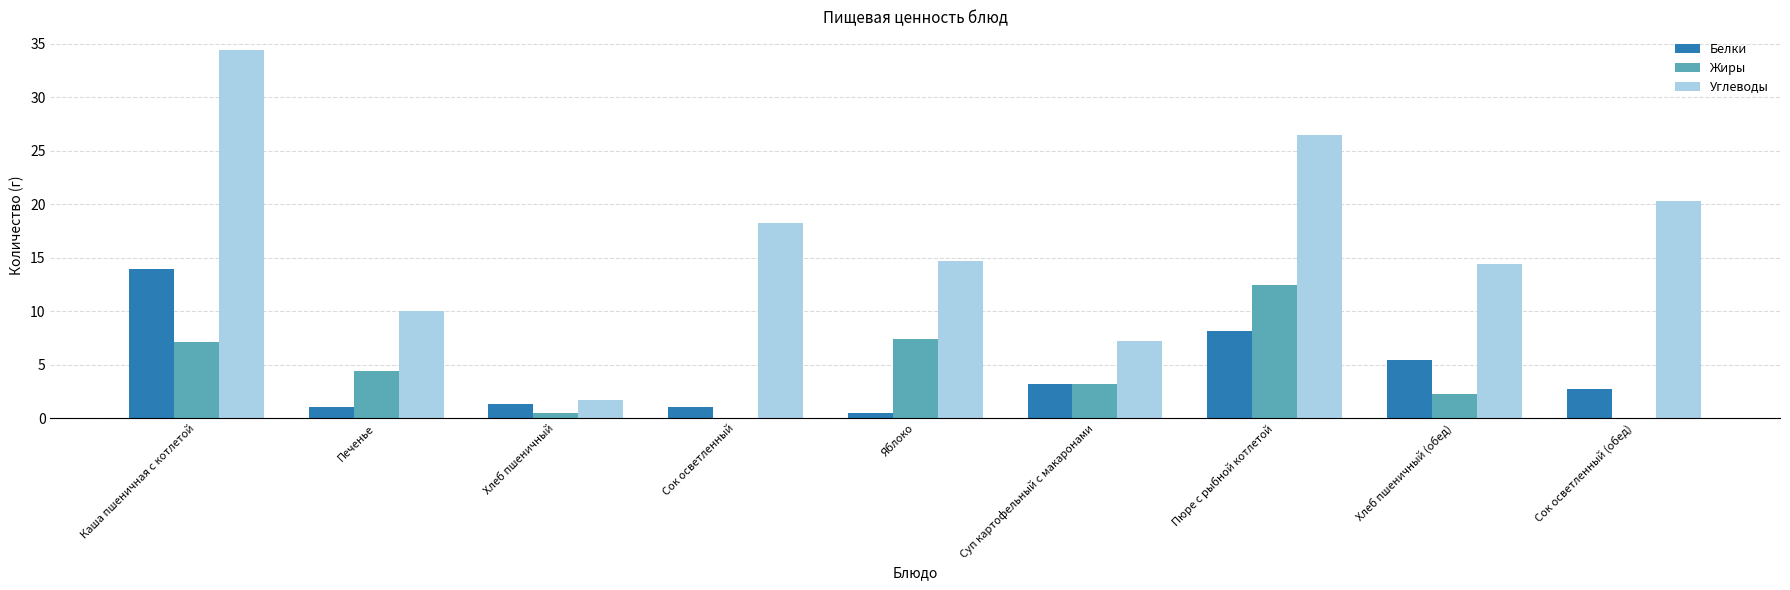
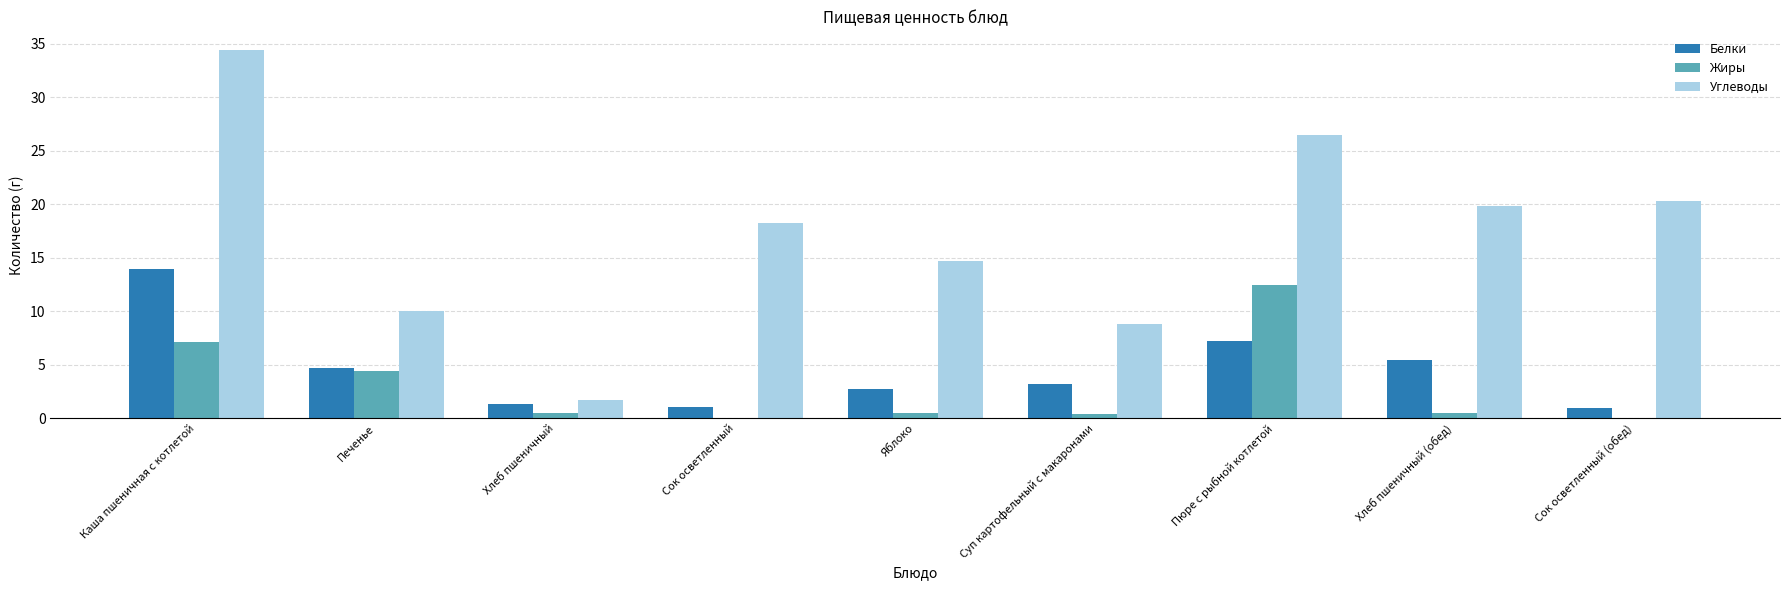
Белки, Печенье: 1.1 -> 4.7
Белки, Яблоко: 0.5 -> 2.8
Жиры, Яблоко: 7.4 -> 0.5
Жиры, Суп картофельный с макаронами: 3.2 -> 0.4
Углеводы, Суп картофельный с макаронами: 7.3 -> 8.9
Белки, Пюре с рыбной котлетой: 8.2 -> 7.2
Жиры, Хлеб пшеничный (обед): 2.3 -> 0.5
Углеводы, Хлеб пшеничный (обед): 14.4 -> 19.9
Белки, Сок осветленный (обед): 2.8 -> 1.0
